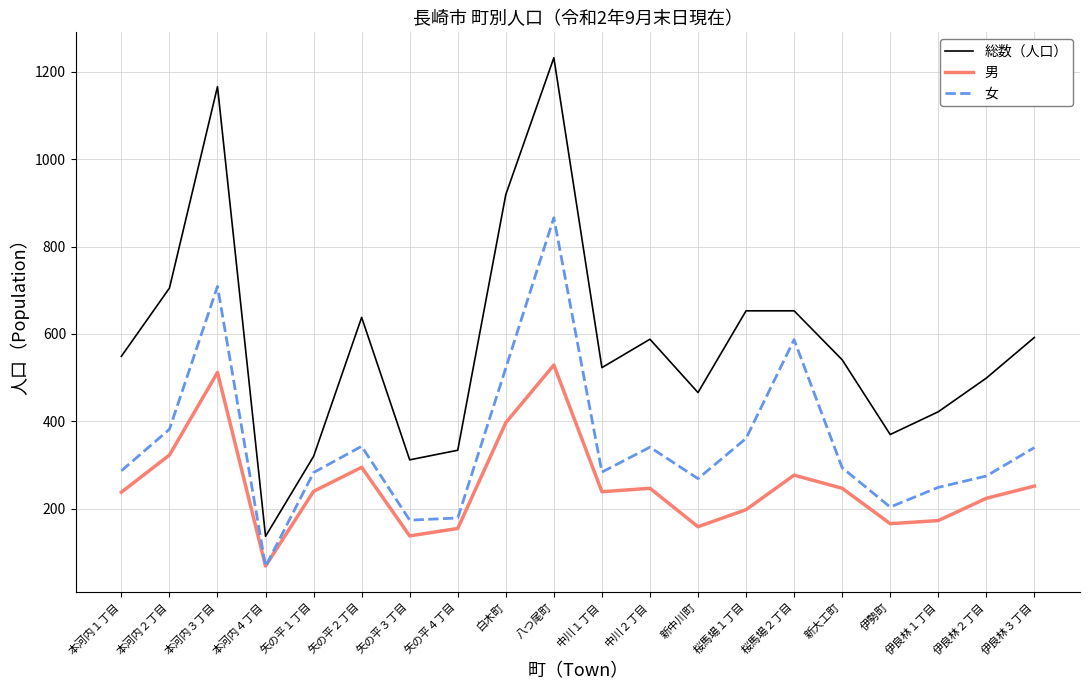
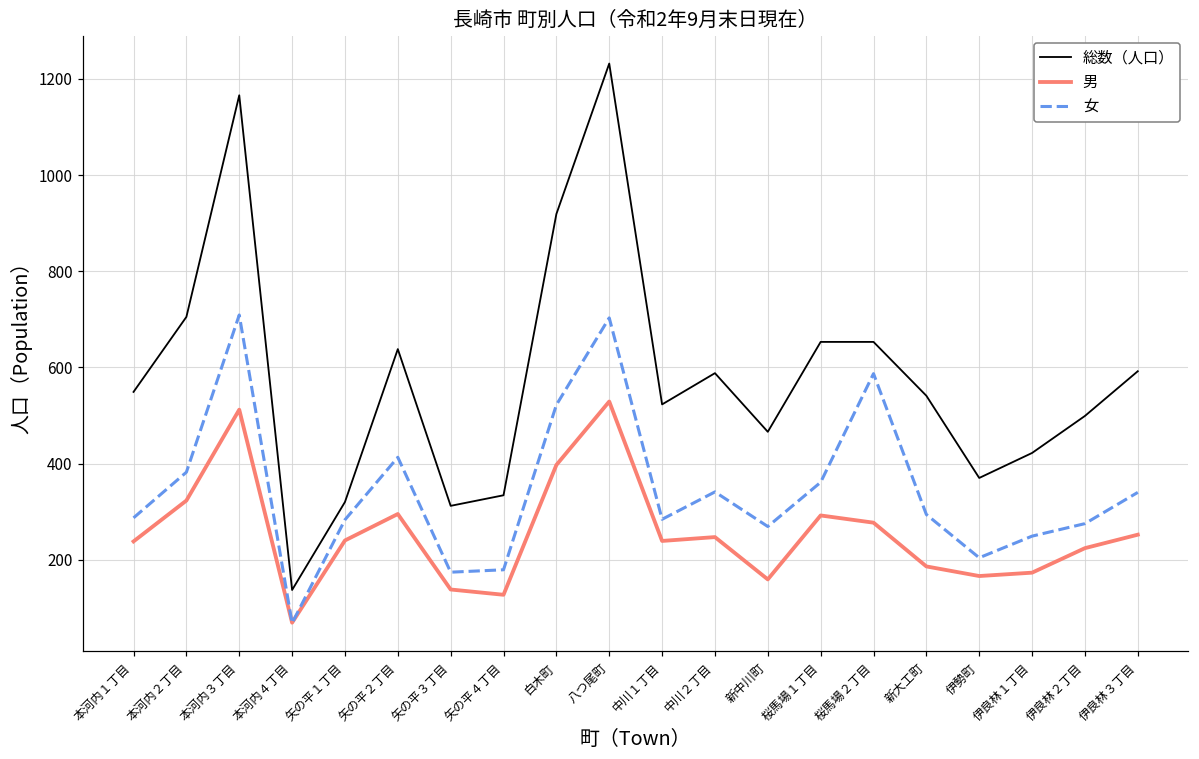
女, 矢の平２丁目: 340 -> 410
男, 矢の平４丁目: 160 -> 130
女, 八つ尾町: 870 -> 700
男, 桜馬場１丁目: 200 -> 290
男, 新大工町: 250 -> 190
